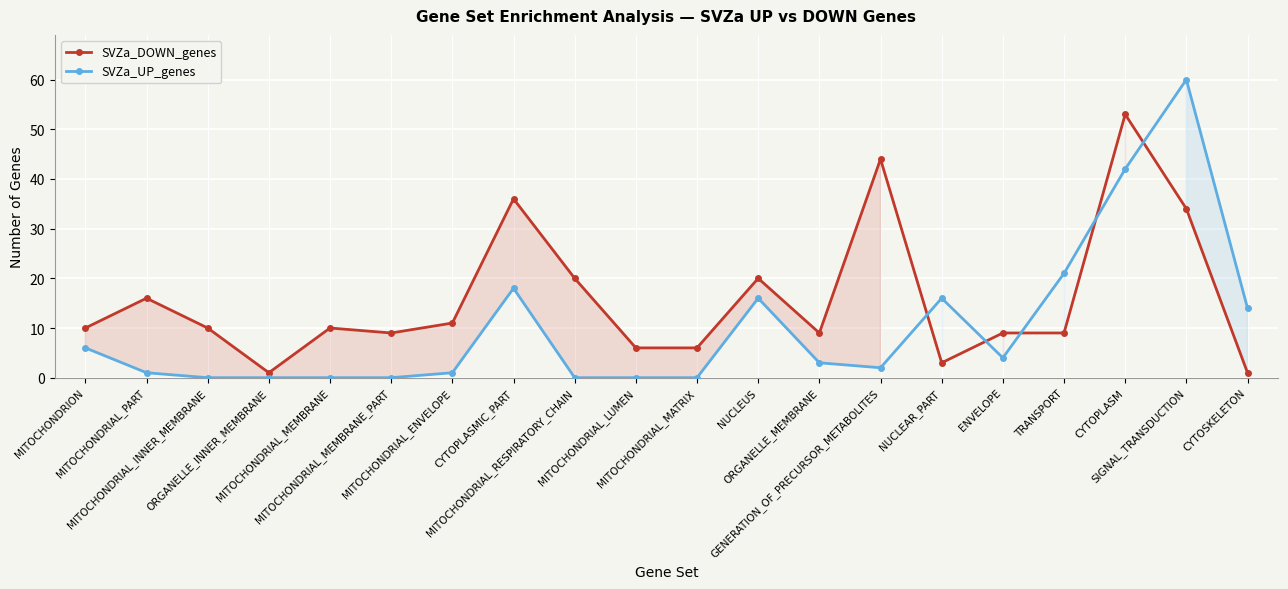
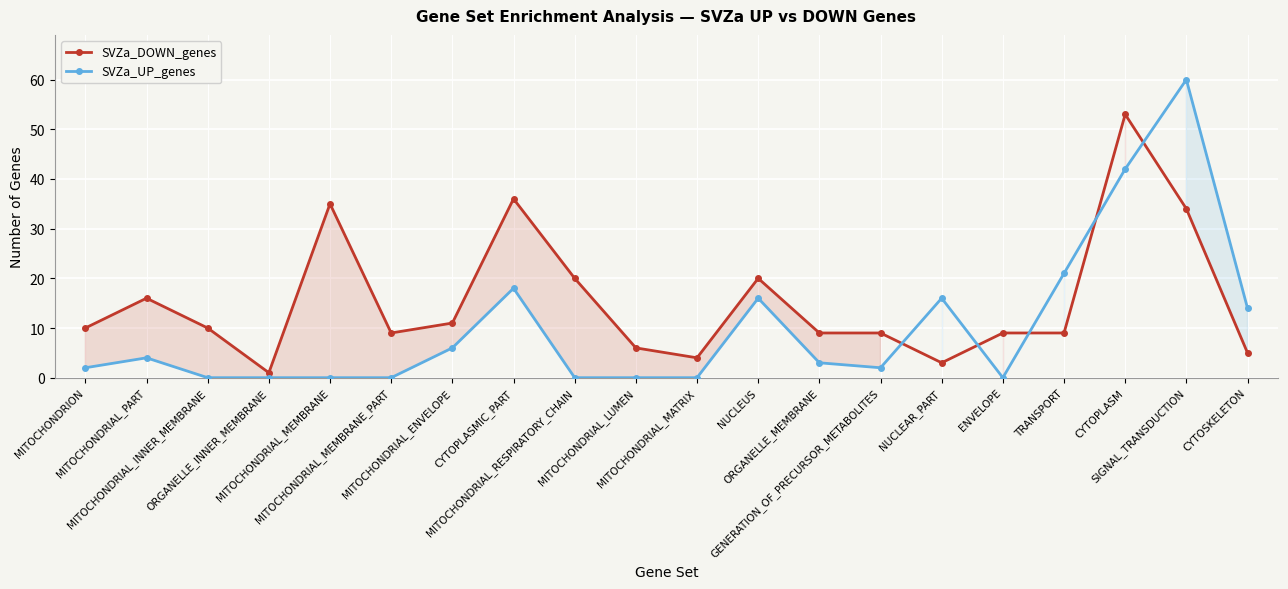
SVZa_UP_genes, MITOCHONDRION: 6 -> 2
SVZa_UP_genes, MITOCHONDRIAL_PART: 1 -> 4
SVZa_DOWN_genes, MITOCHONDRIAL_MEMBRANE: 10 -> 35
SVZa_UP_genes, MITOCHONDRIAL_ENVELOPE: 1 -> 6
SVZa_DOWN_genes, MITOCHONDRIAL_MATRIX: 6 -> 4
SVZa_DOWN_genes, GENERATION_OF_PRECURSOR_METABOLITES: 44 -> 9
SVZa_UP_genes, ENVELOPE: 4 -> 0
SVZa_DOWN_genes, CYTOSKELETON: 1 -> 5
